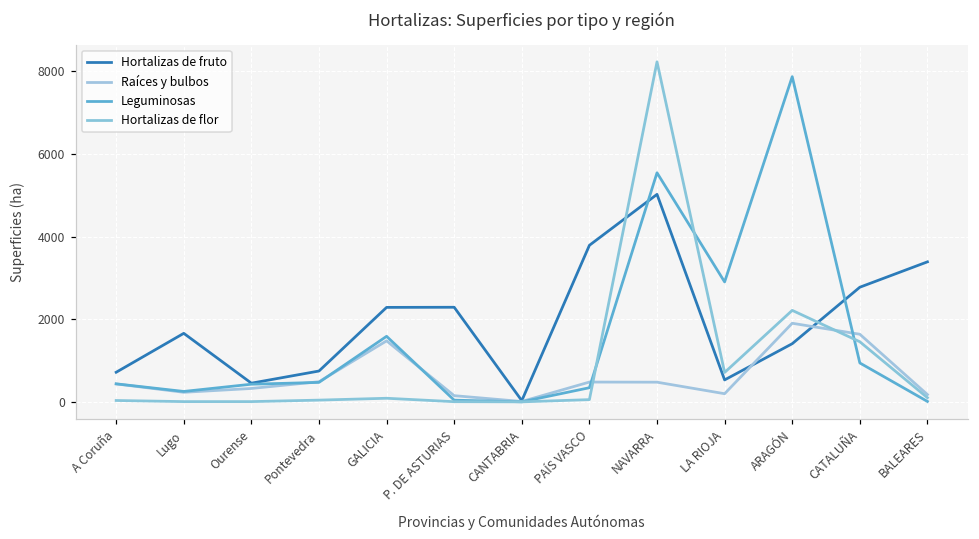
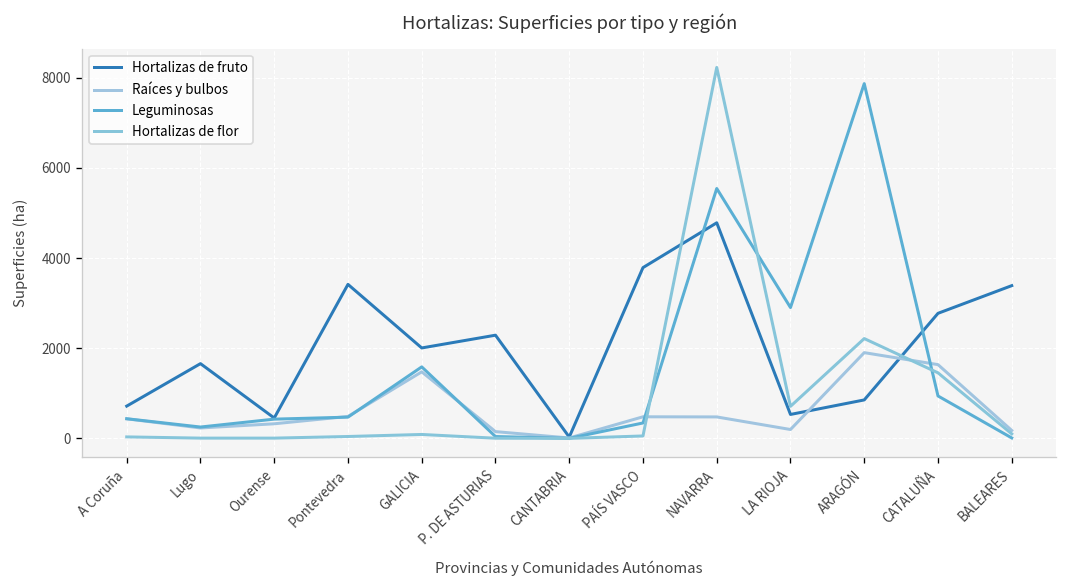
Hortalizas de fruto, Pontevedra: 700 -> 3400
Hortalizas de fruto, GALICIA: 2300 -> 2000
Hortalizas de fruto, NAVARRA: 5000 -> 4800
Hortalizas de fruto, ARAGÓN: 1400 -> 900
